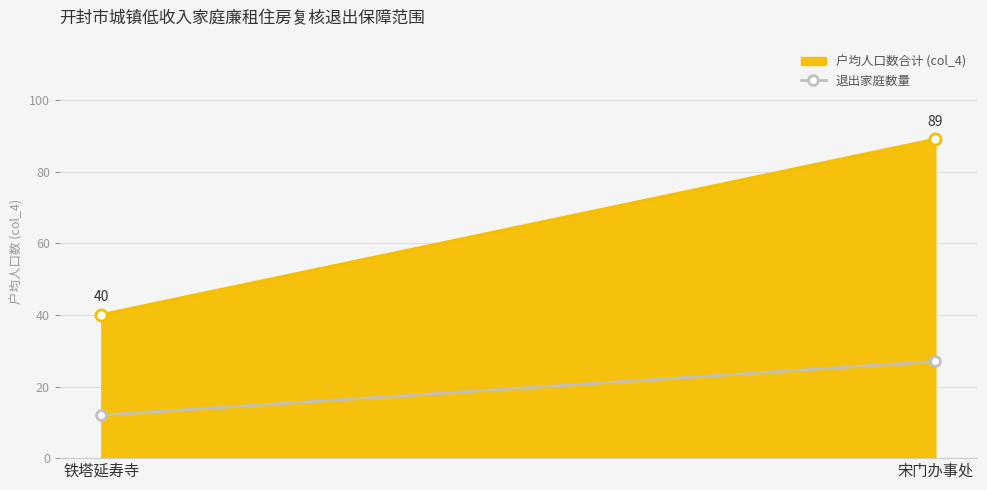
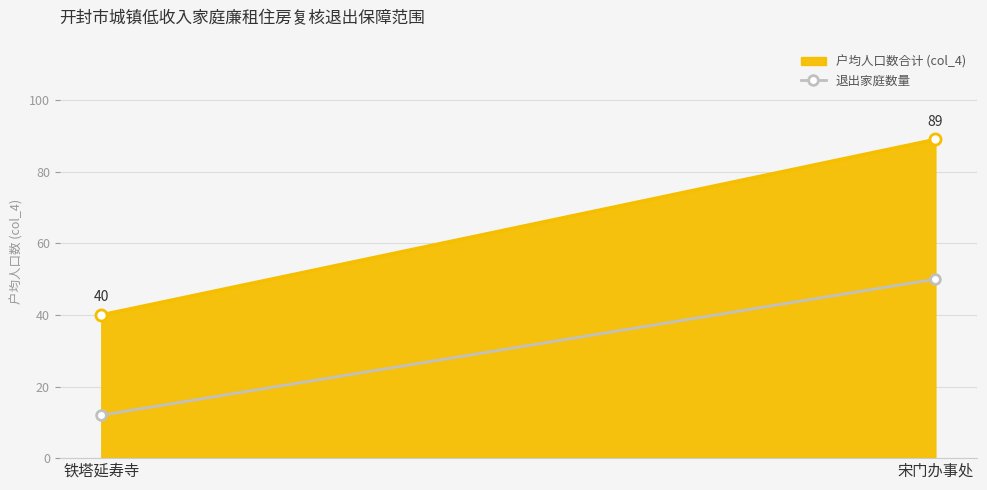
退出家庭数量, 宋门办事处: 27 -> 50
